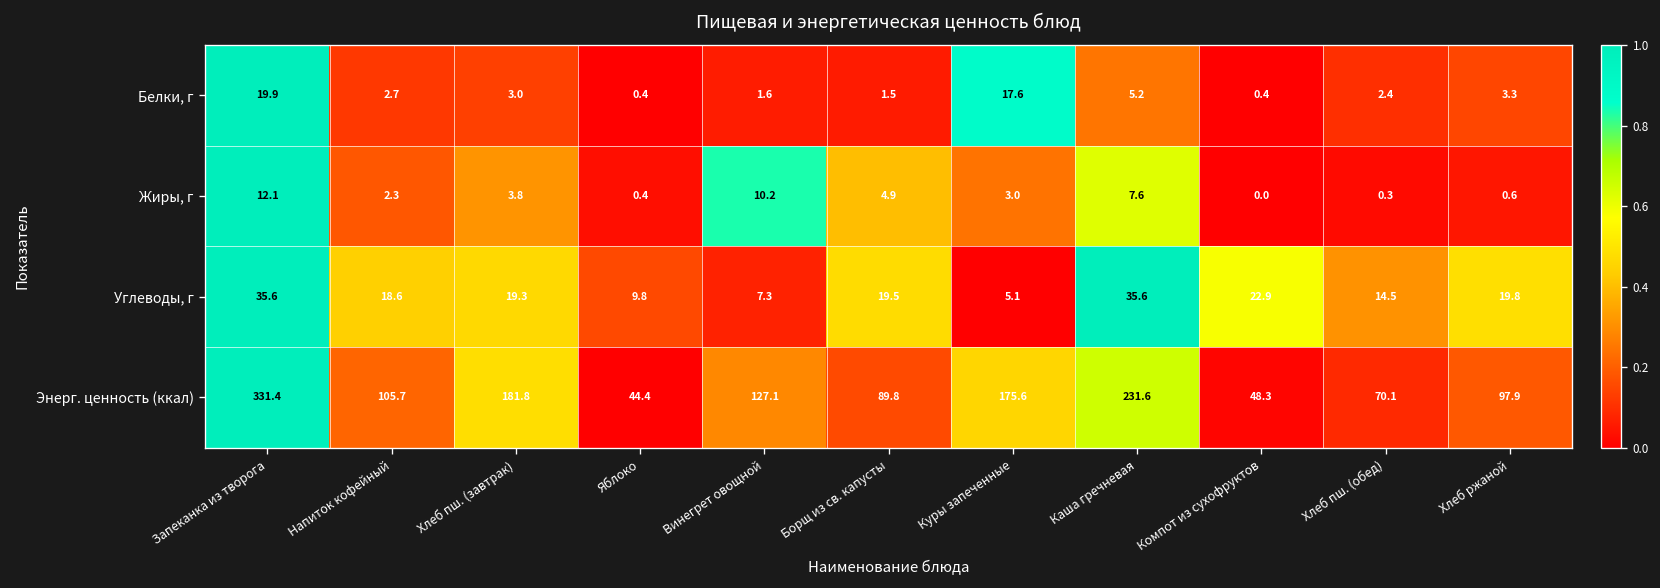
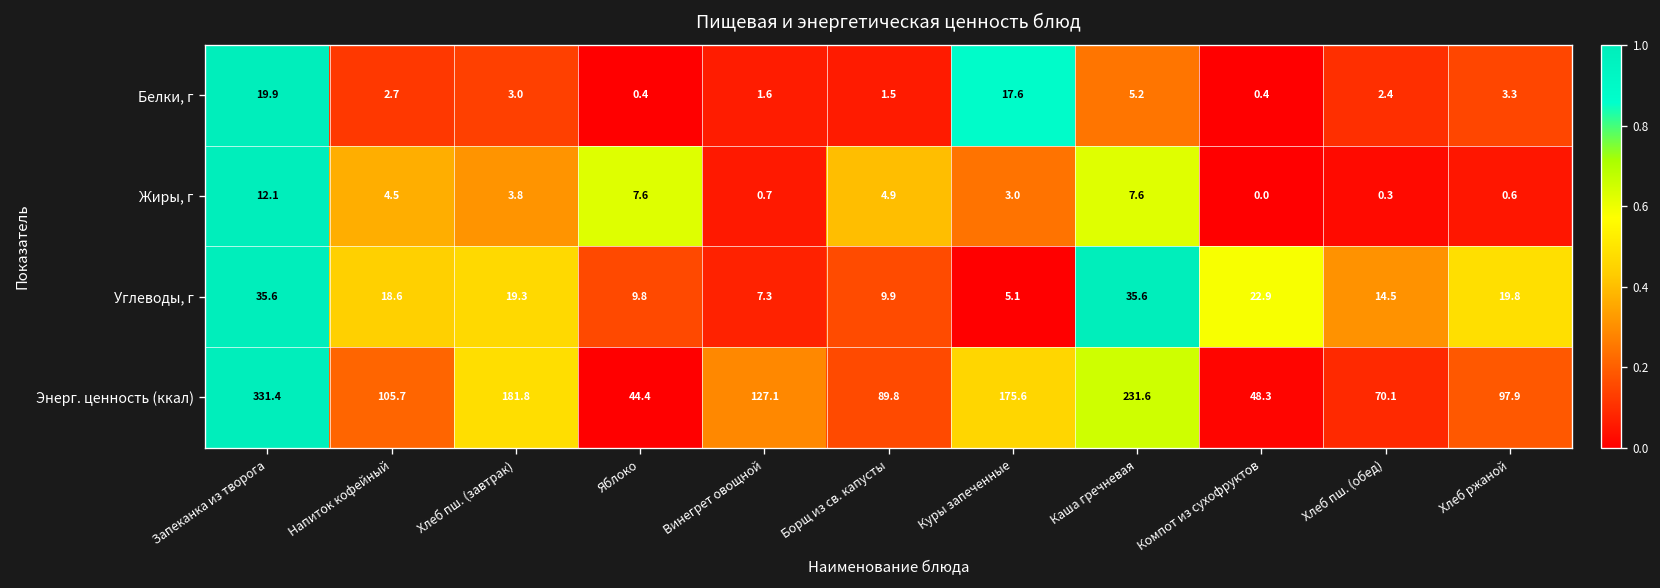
Жиры, г, Напиток кофейный: 2.3 -> 4.5
Жиры, г, Яблоко: 0.4 -> 7.6
Жиры, г, Винегрет овощной: 10.2 -> 0.7
Углеводы, г, Борщ из св. капусты: 19.5 -> 9.9
